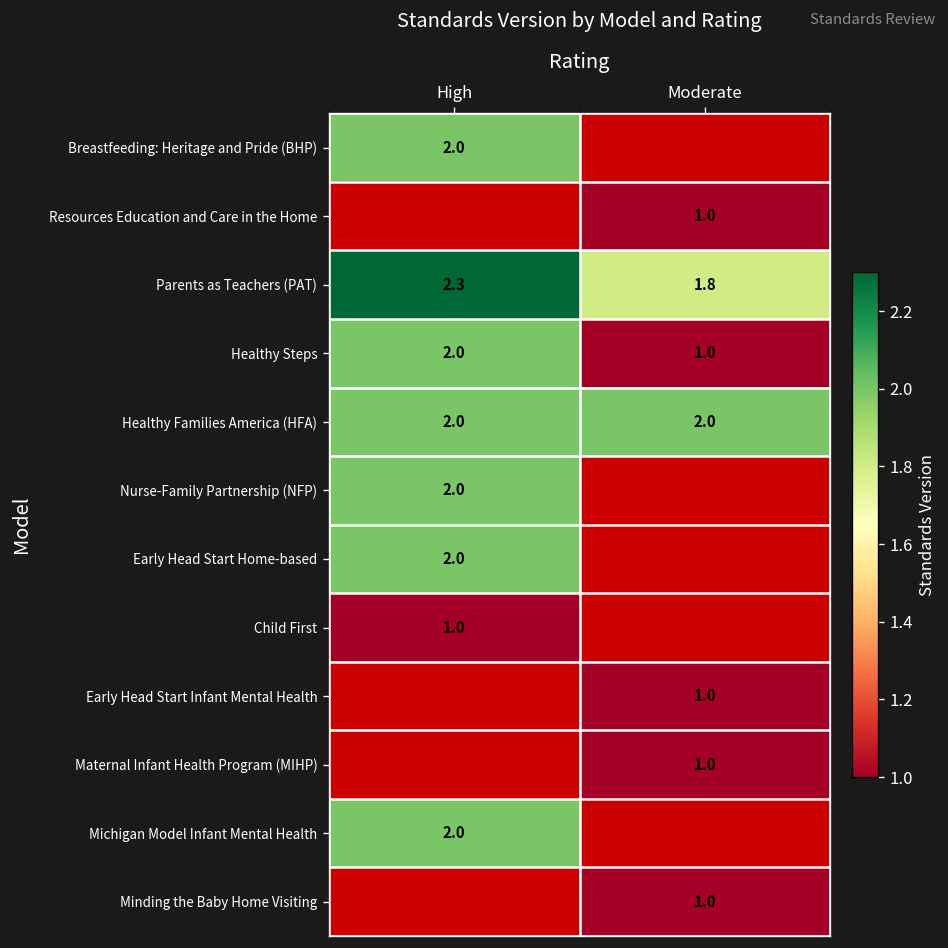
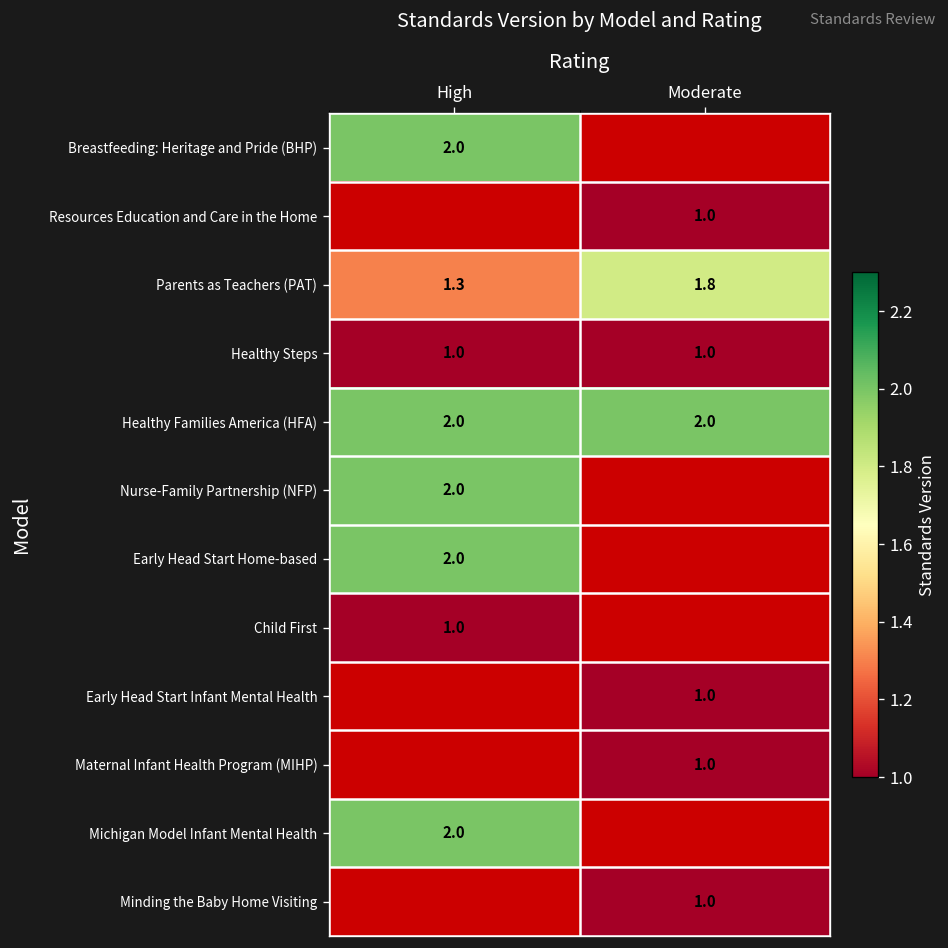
Parents as Teachers (PAT), High: 2.3 -> 1.3
Healthy Steps, High: 2.0 -> 1.0
